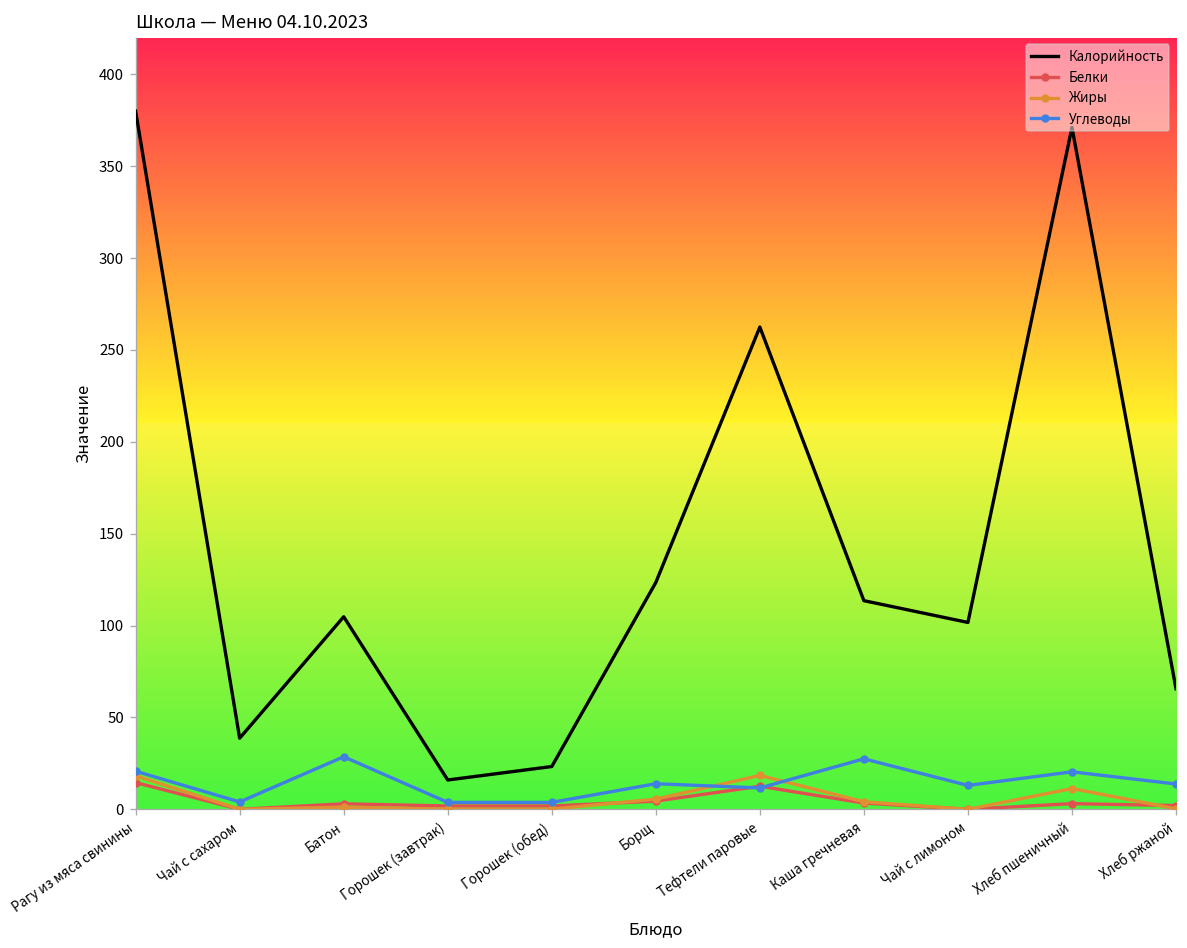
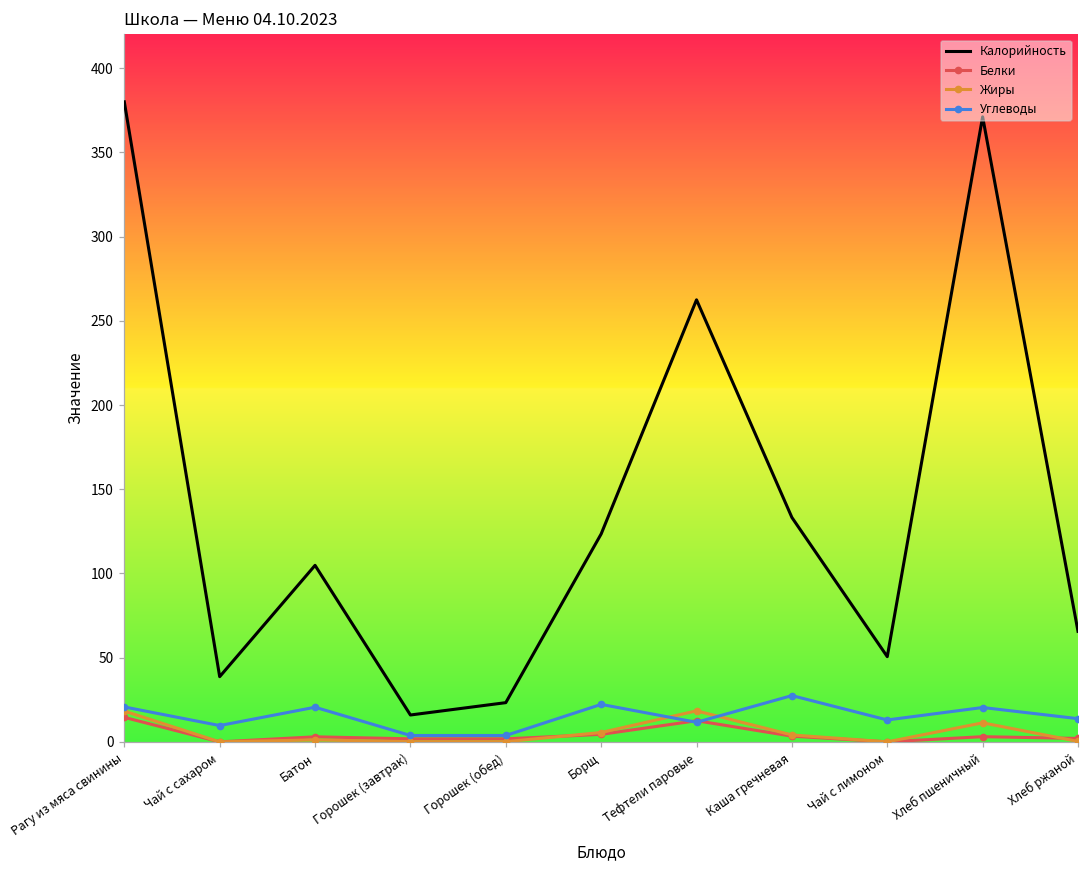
Углеводы, Чай с сахаром: 4 -> 10
Углеводы, Батон: 29 -> 21
Углеводы, Борщ: 14 -> 22
Калорийность, Каша гречневая: 114 -> 133
Калорийность, Чай с лимоном: 102 -> 51
